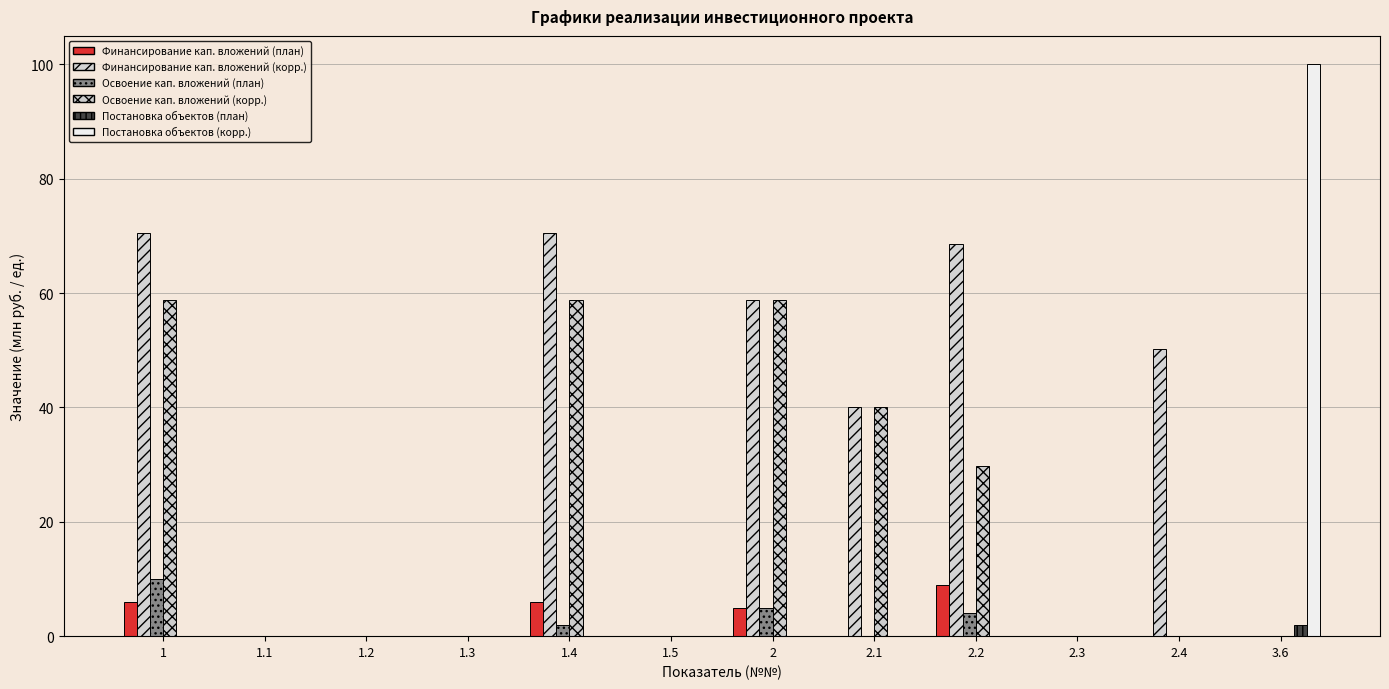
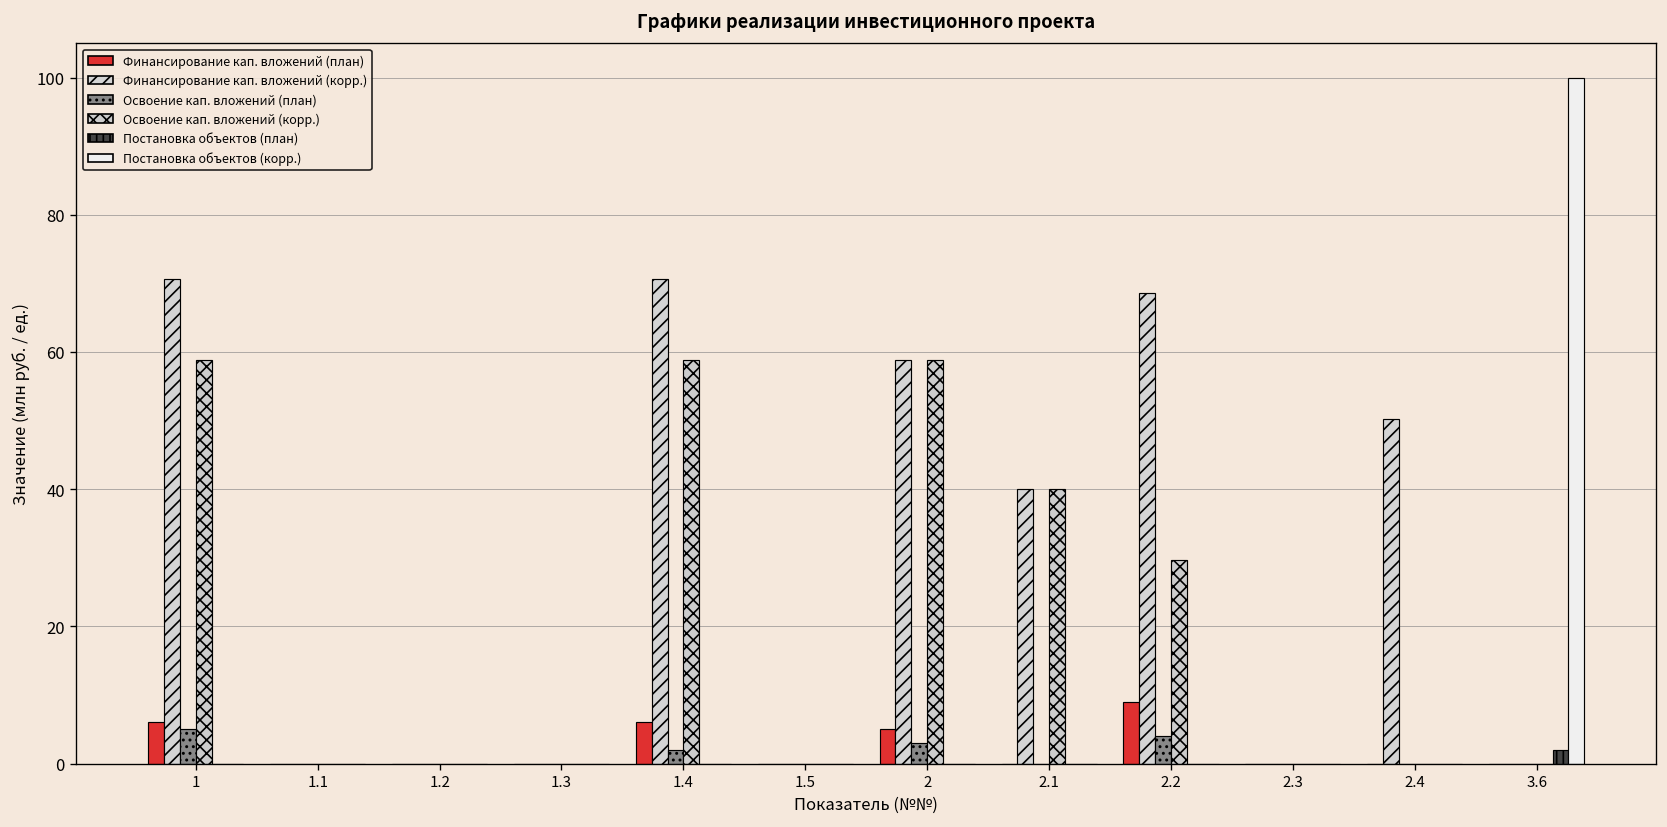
Освоение кап. вложений (план), 1: 10 -> 5
Освоение кап. вложений (план), 2: 5 -> 3
